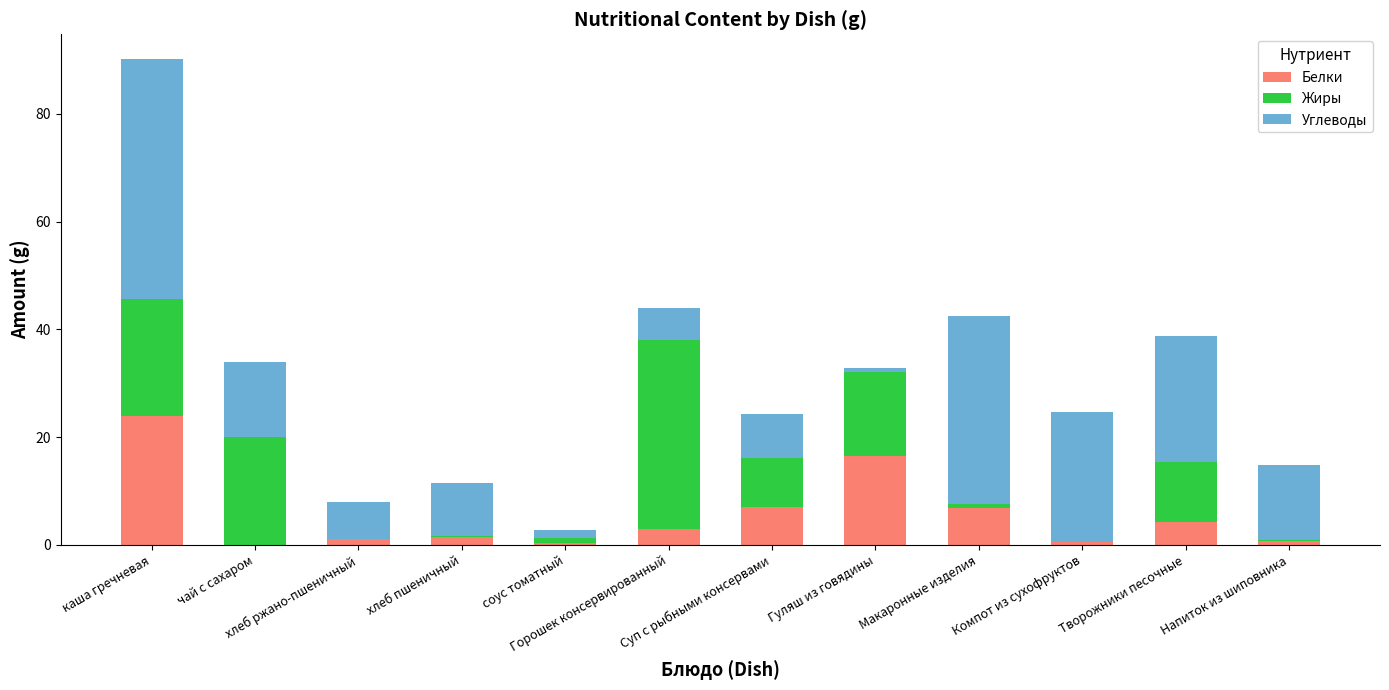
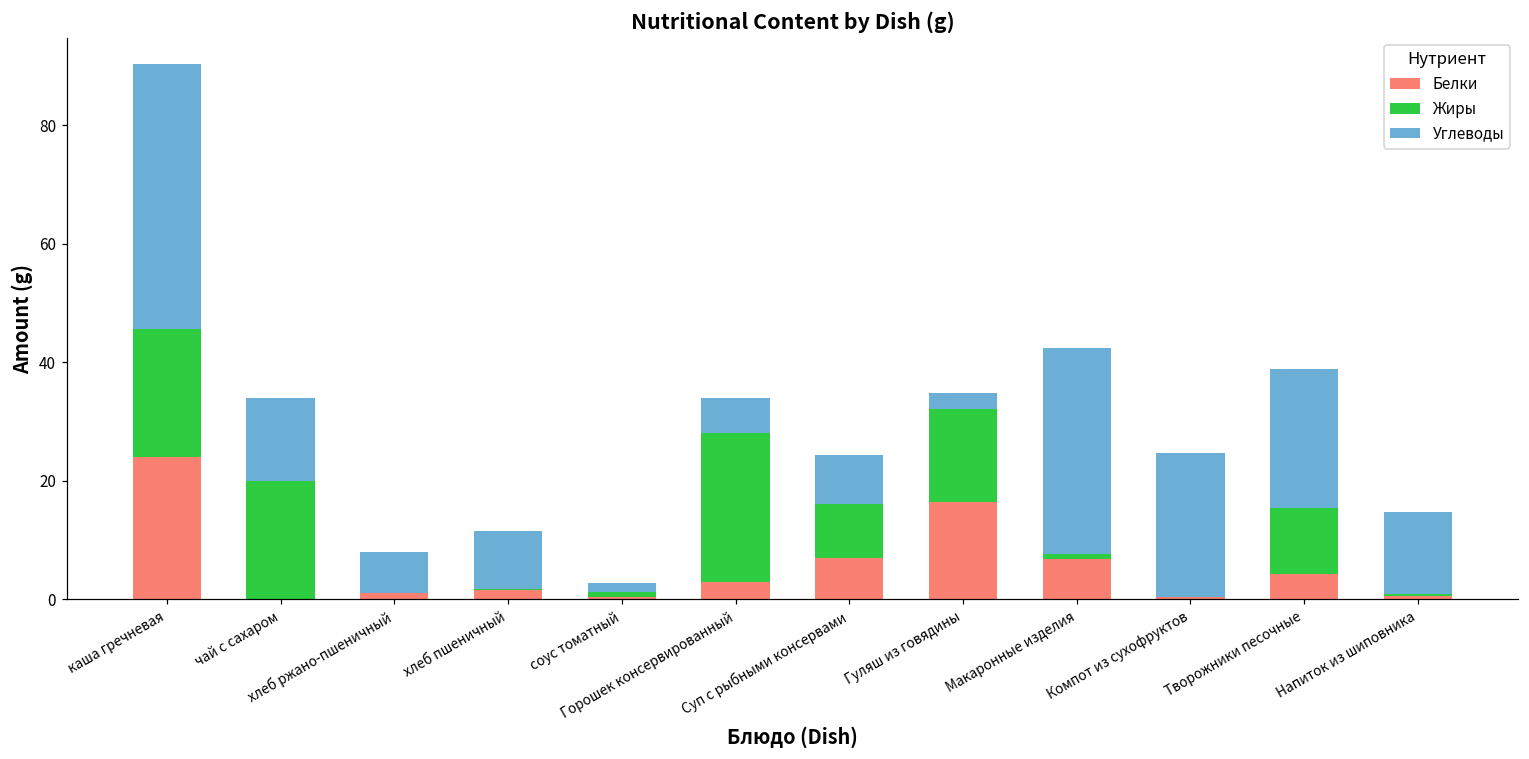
Жиры, Горошек консервированный: 35 -> 25
Углеводы, Гуляш из говядины: 1 -> 3
